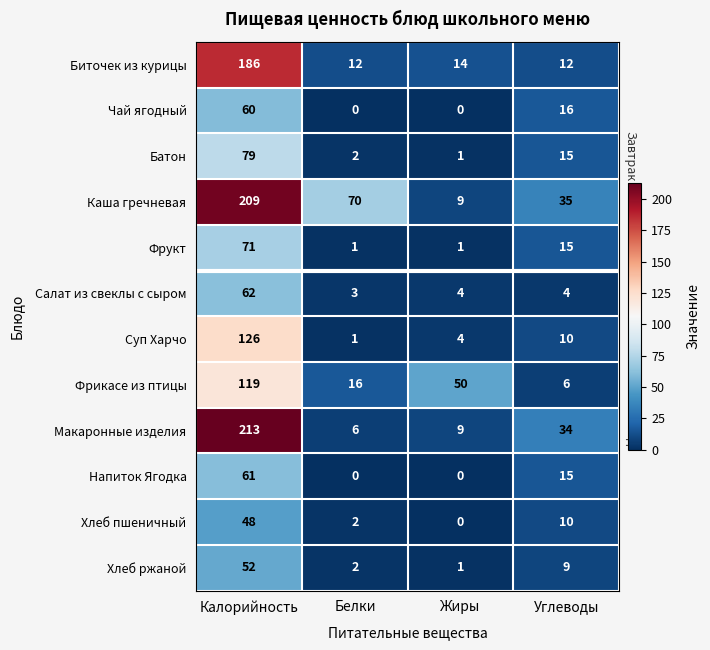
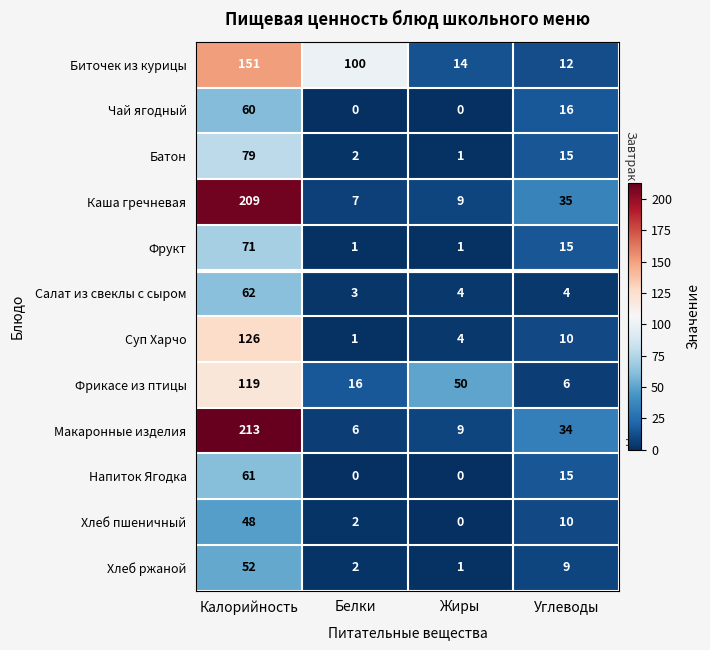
Биточек из курицы, Калорийность: 186 -> 151
Биточек из курицы, Белки: 12 -> 100
Каша гречневая, Белки: 70 -> 7
